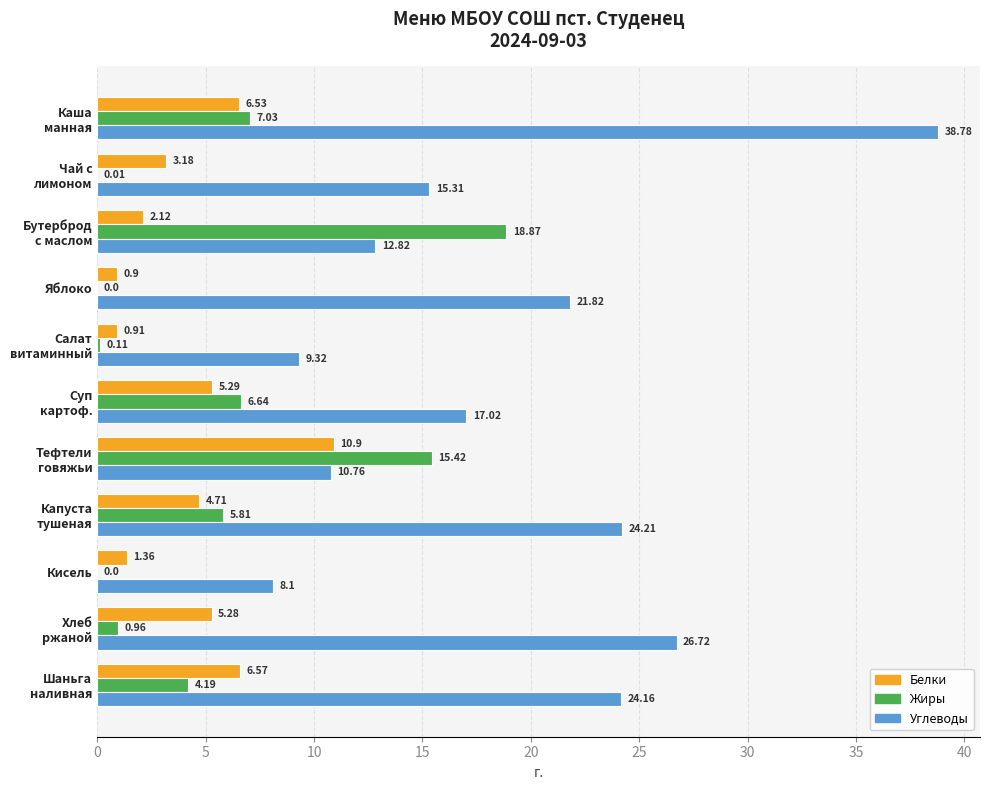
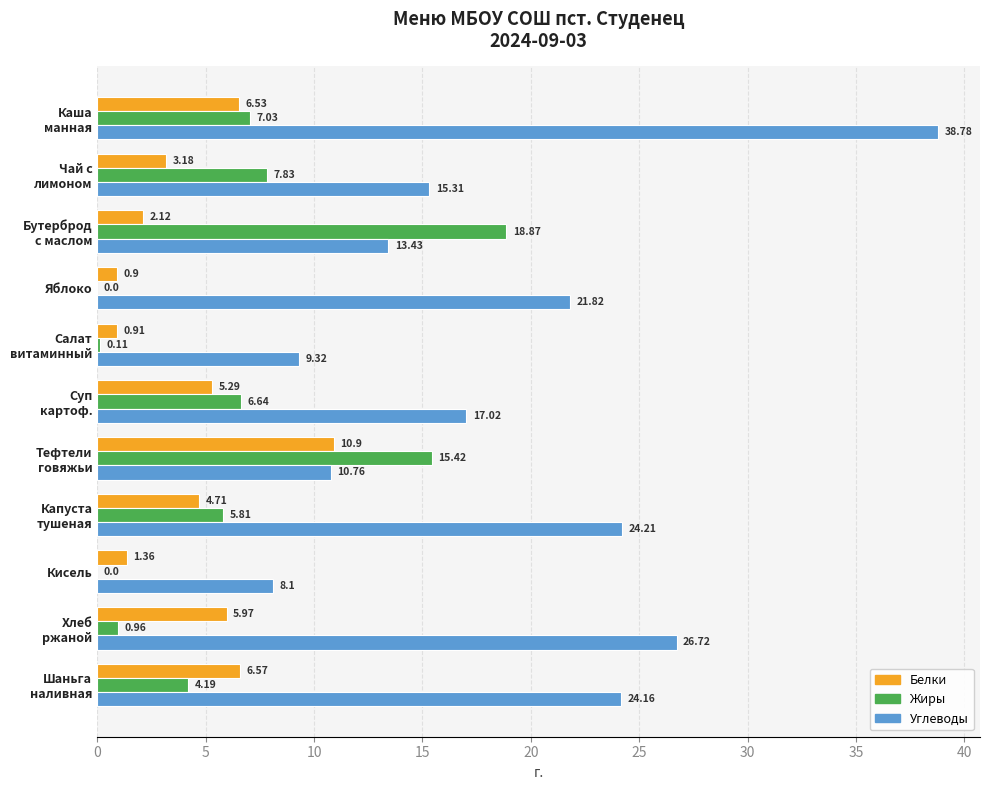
Жиры, Чай с лимоном: 0.01 -> 7.83
Углеводы, Бутерброд с маслом: 12.82 -> 13.43
Белки, Хлеб ржаной: 5.28 -> 5.97
